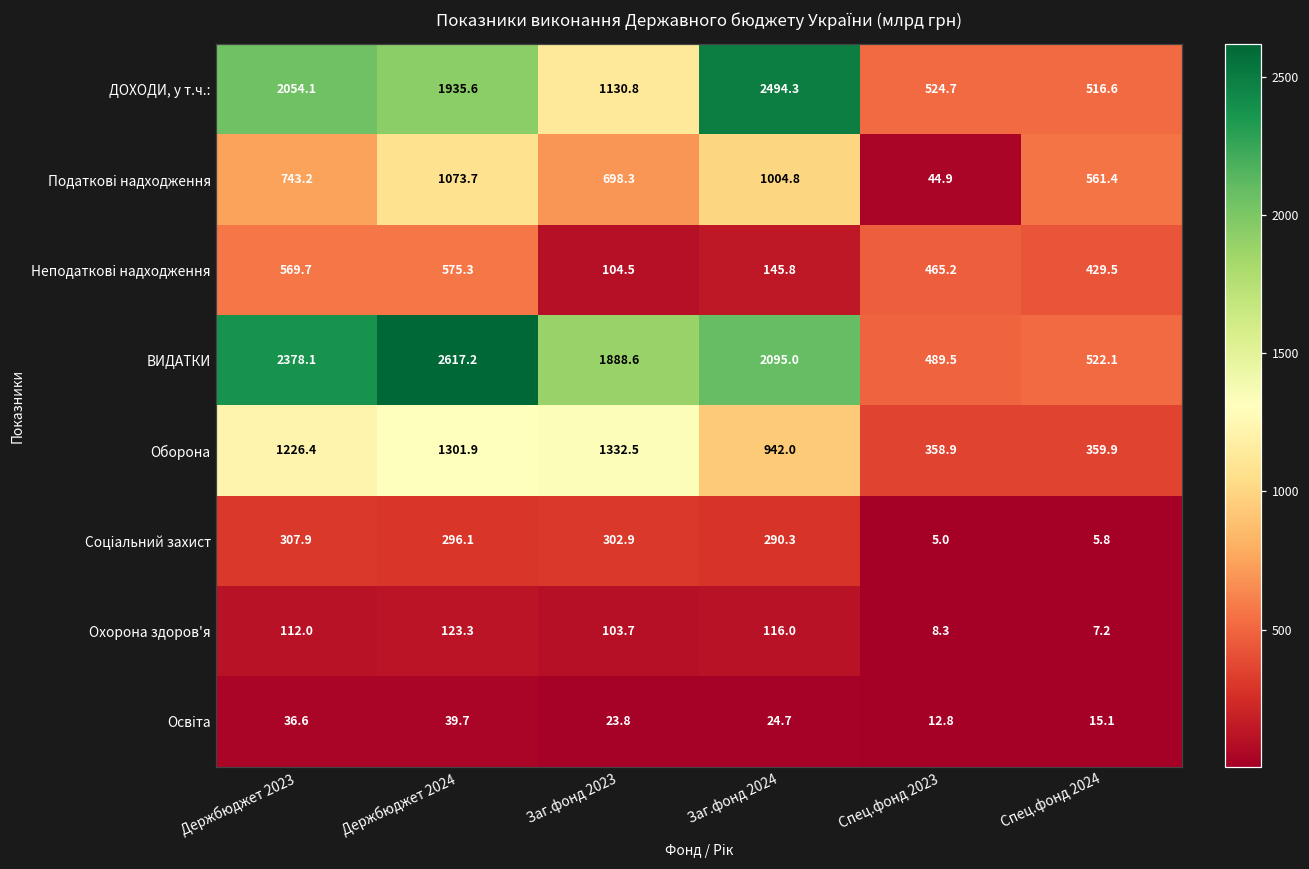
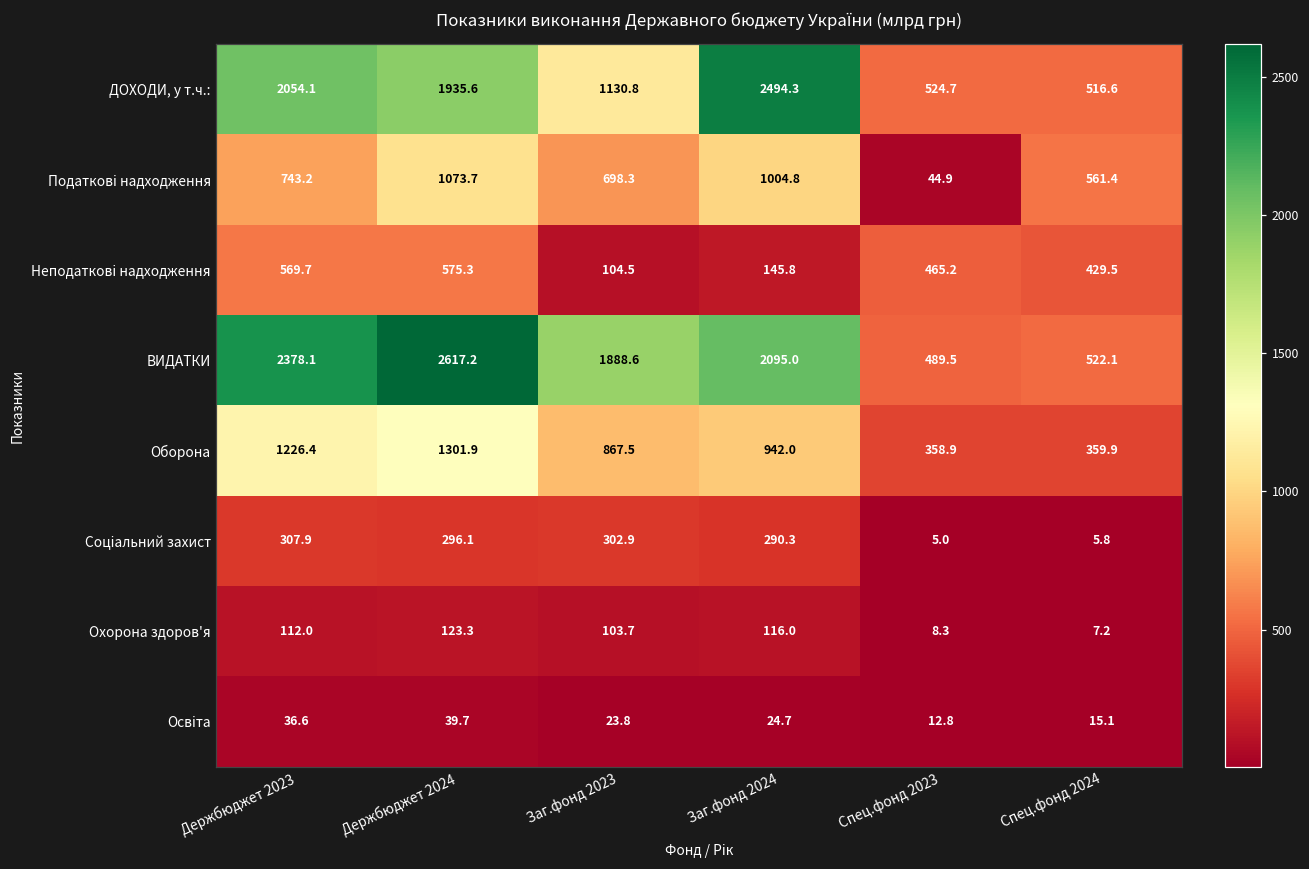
Оборона, Заг.фонд 2023: 1332.5 -> 867.5
